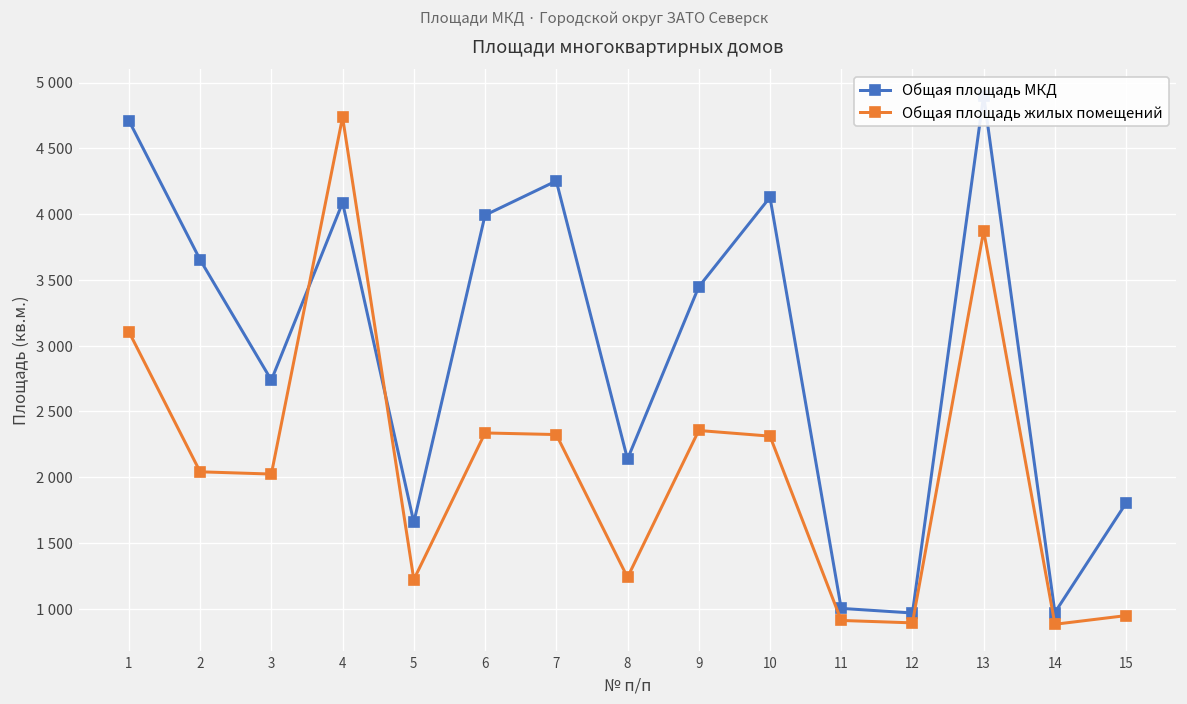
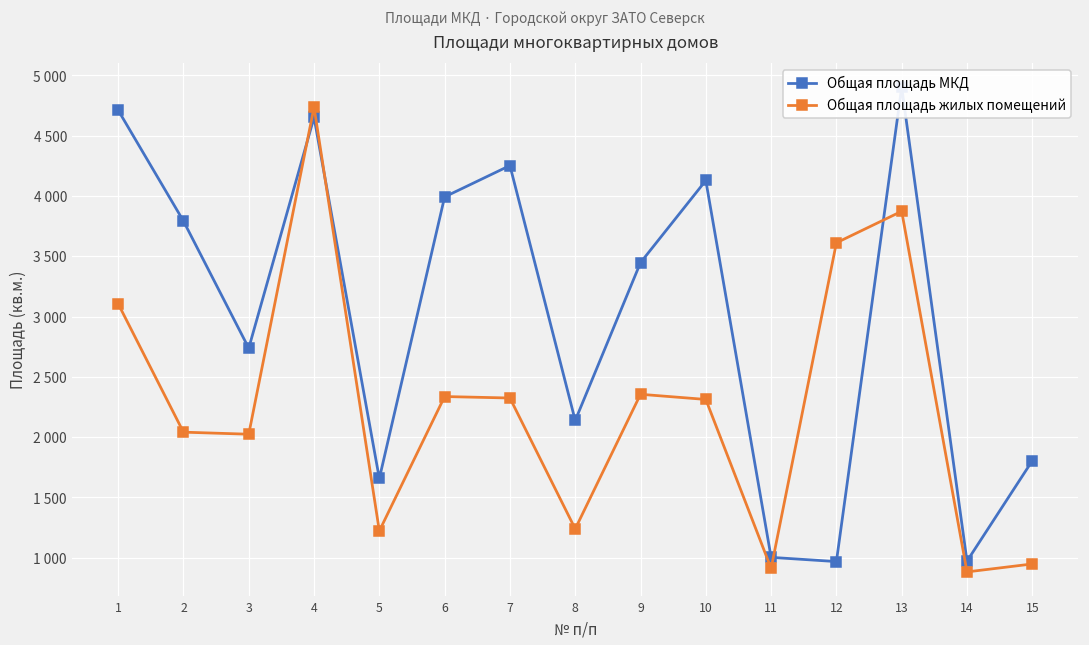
Общая площадь МКД, 2: 3650 -> 3790
Общая площадь МКД, 4: 4090 -> 4650
Общая площадь жилых помещений, 12: 890 -> 3610
